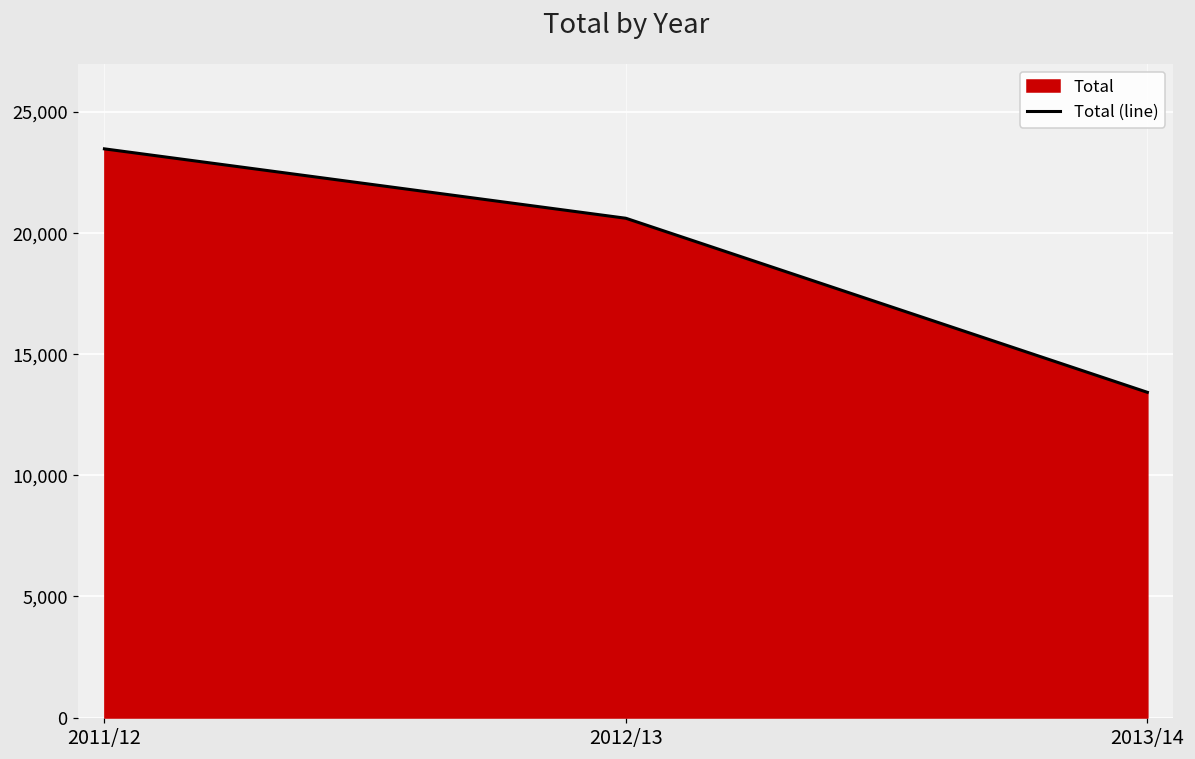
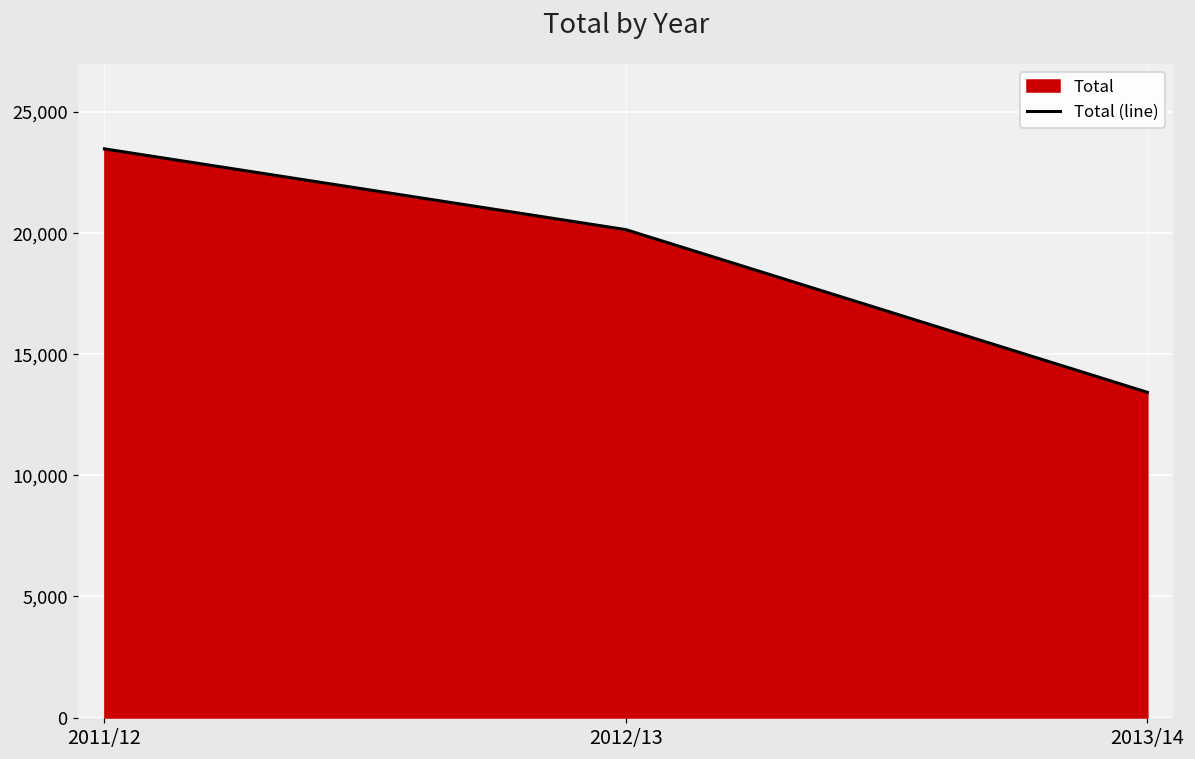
2012/13: 20,600 -> 20,100
